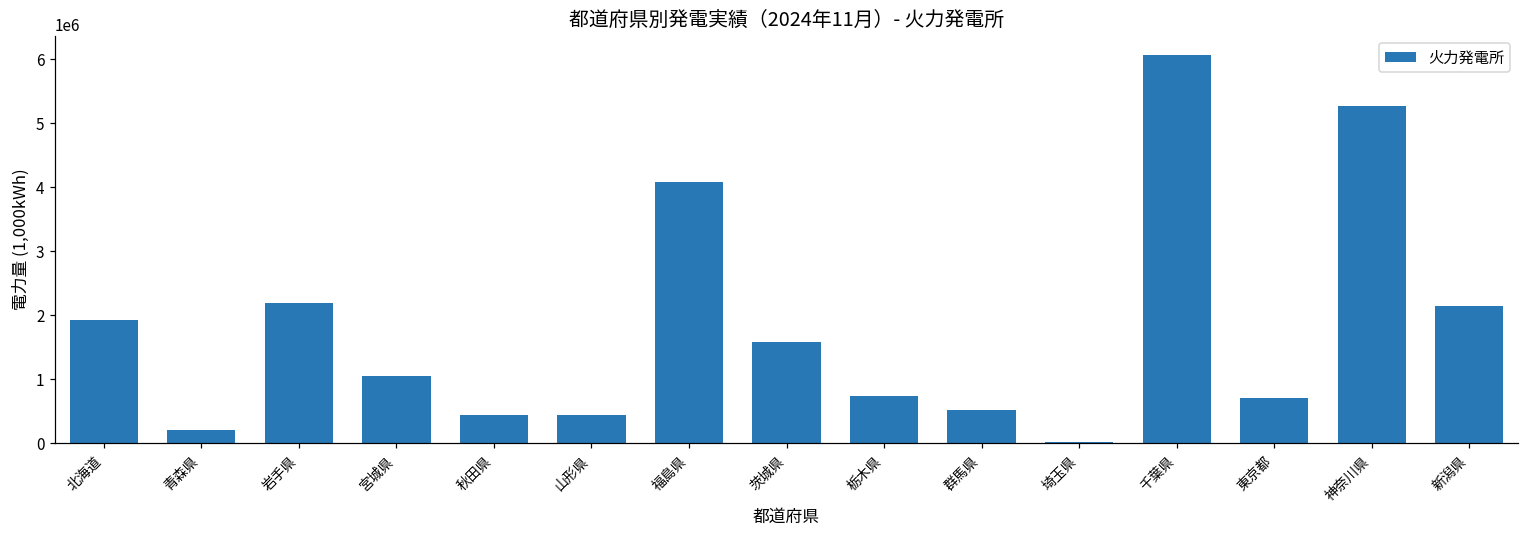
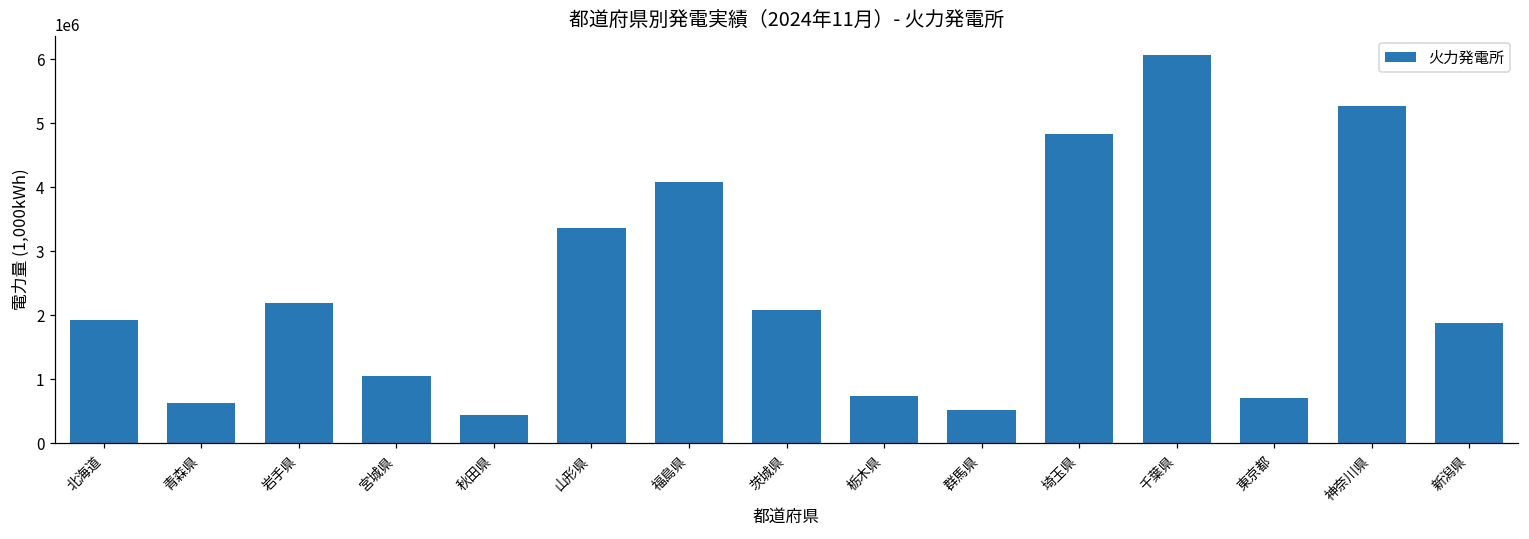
青森県: 200000 -> 600000
山形県: 400000 -> 3400000
茨城県: 1600000 -> 2100000
埼玉県: 0 -> 4800000
新潟県: 2100000 -> 1900000
